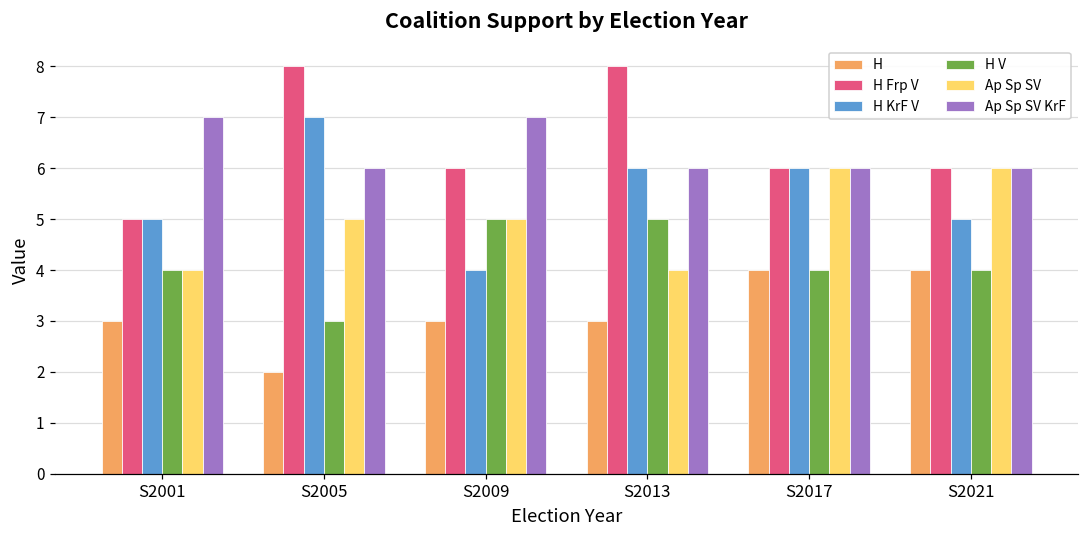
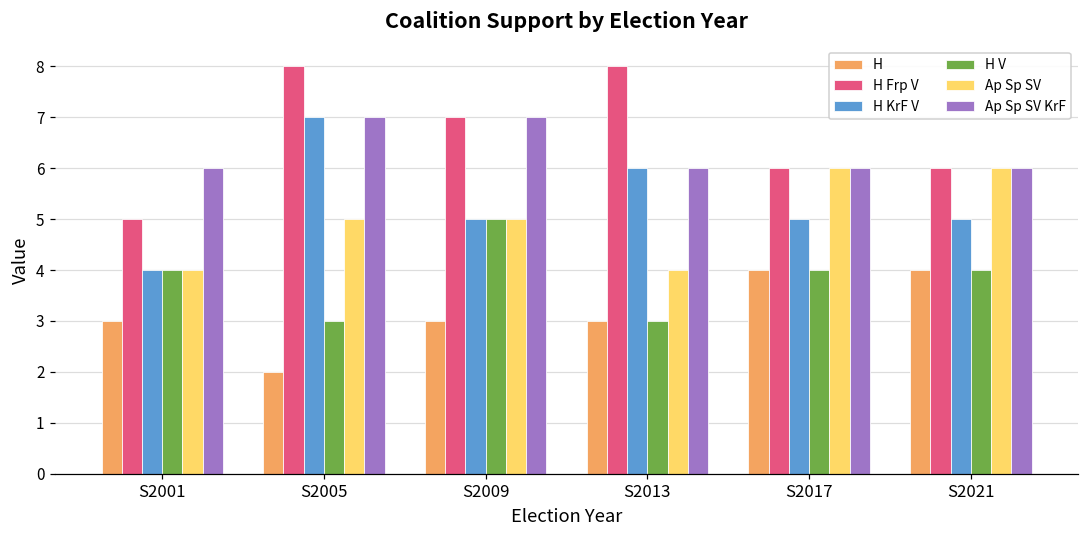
H KrF V, S2001: 5 -> 4
Ap Sp SV KrF, S2001: 7 -> 6
Ap Sp SV KrF, S2005: 6 -> 7
H Frp V, S2009: 6 -> 7
H KrF V, S2009: 4 -> 5
H V, S2013: 5 -> 3
H KrF V, S2017: 6 -> 5
